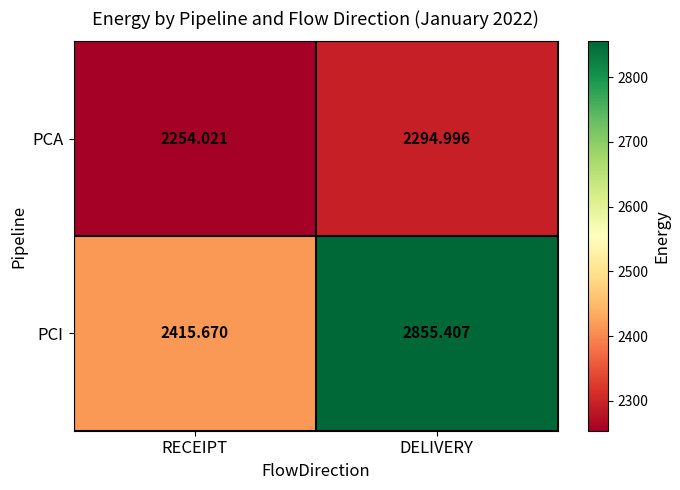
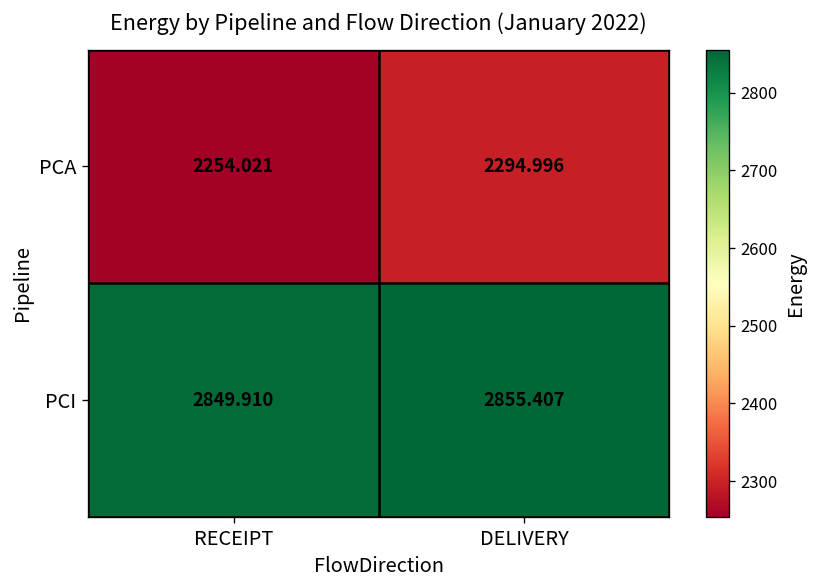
PCI, RECEIPT: 2415.670 -> 2849.910
